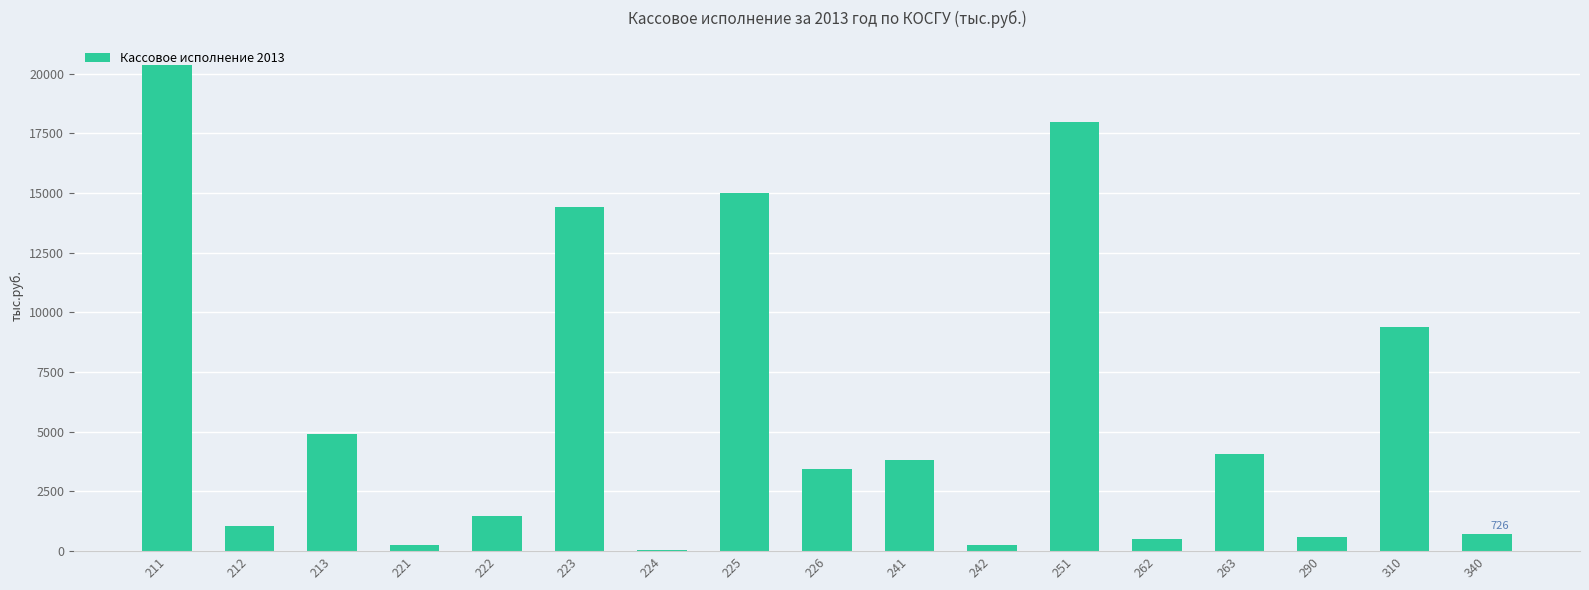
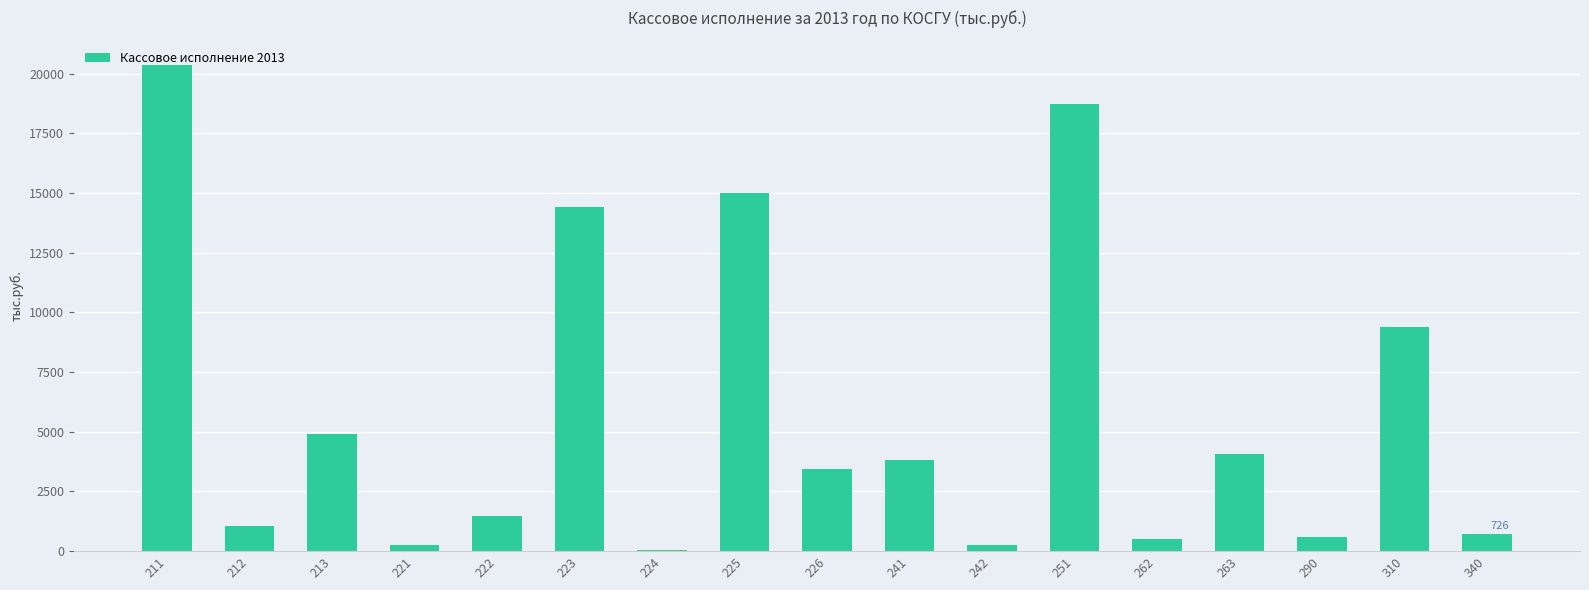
251: 18000 -> 18700
